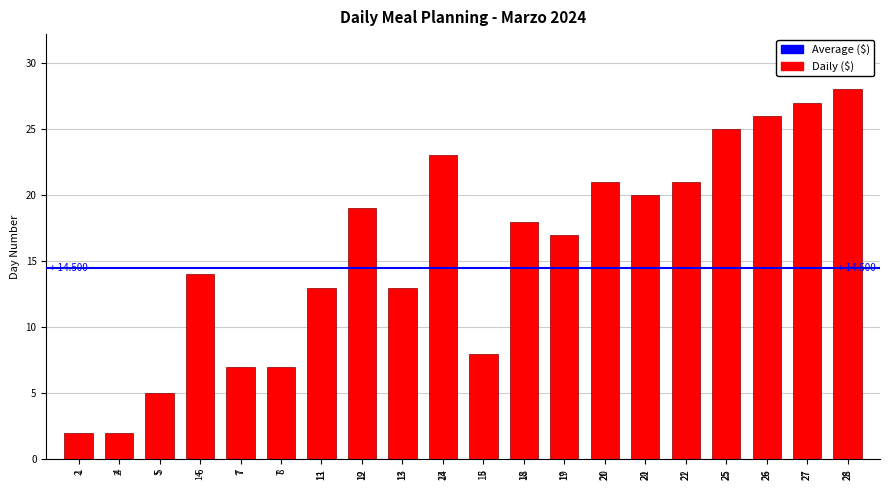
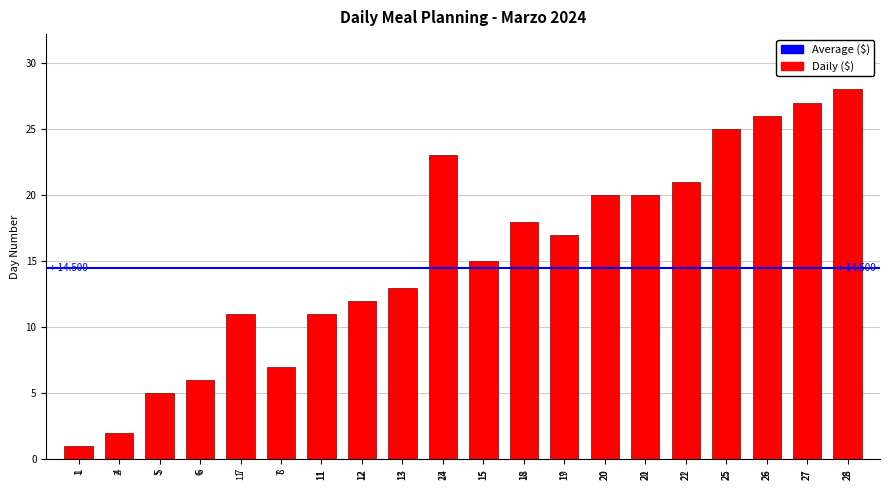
1: 2 -> 1
6: 14 -> 6
7: 7 -> 11
11: 13 -> 11
12: 19 -> 12
15: 8 -> 15
20: 21 -> 20
